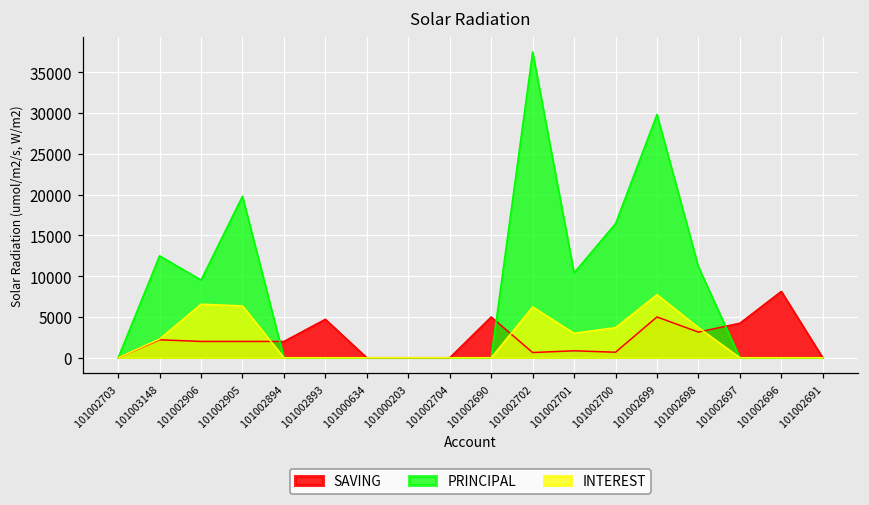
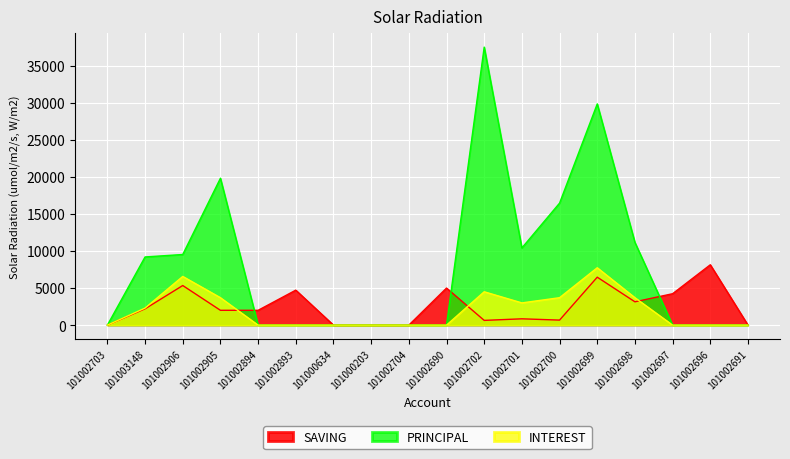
PRINCIPAL, 101003148: 13000 -> 9000
SAVING, 101002906: 2000 -> 5000
INTEREST, 101002905: 6000 -> 4000
INTEREST, 101002702: 6000 -> 5000
SAVING, 101002699: 5000 -> 6000
